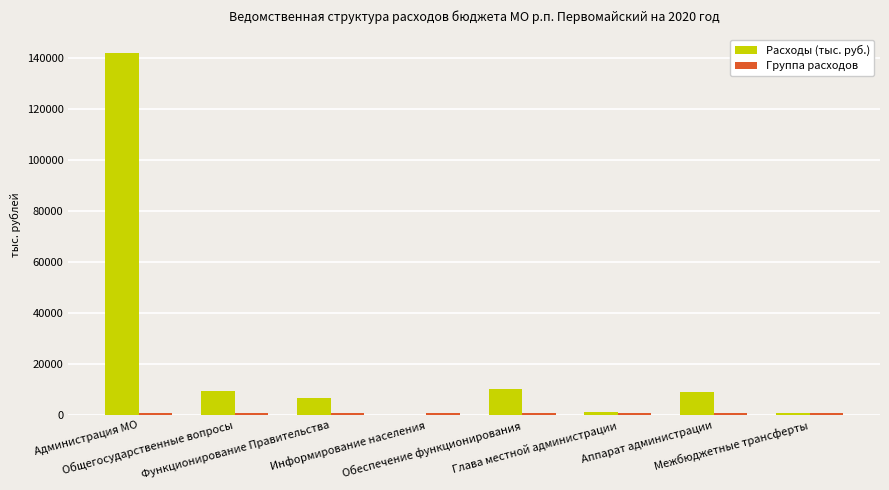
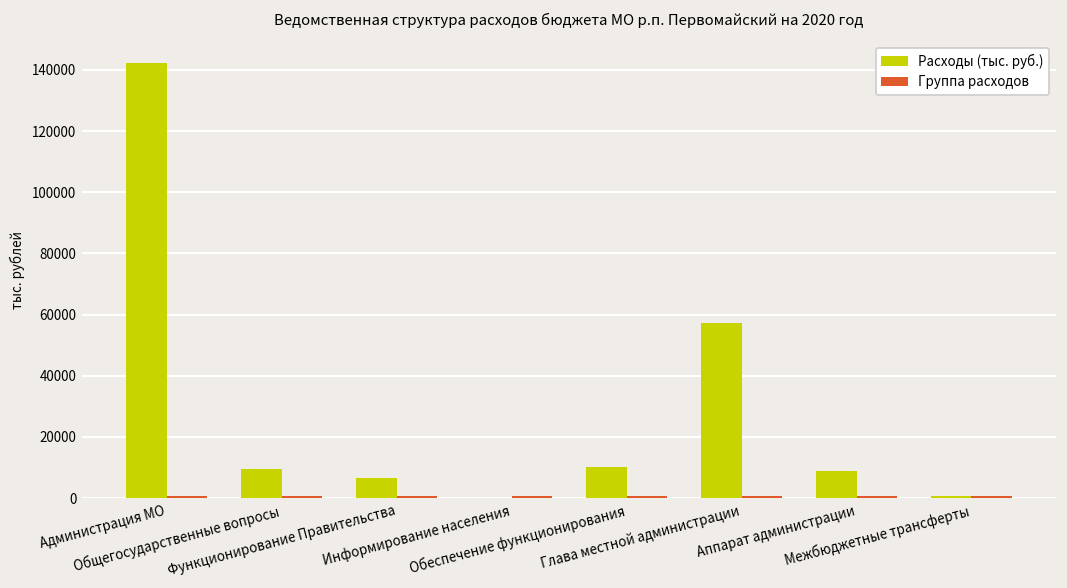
Расходы (тыс. руб.), Глава местной администрации: 1000 -> 57000
